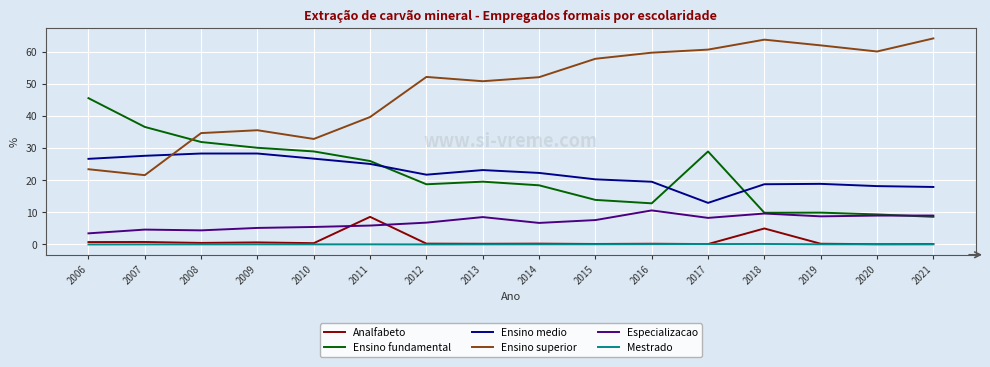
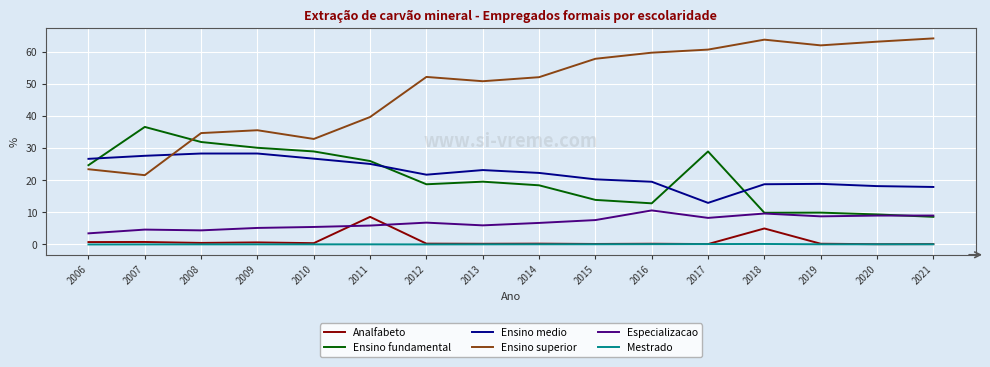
Ensino fundamental, 2006: 46 -> 25
Especializacao, 2013: 9 -> 6
Ensino superior, 2020: 60 -> 63
